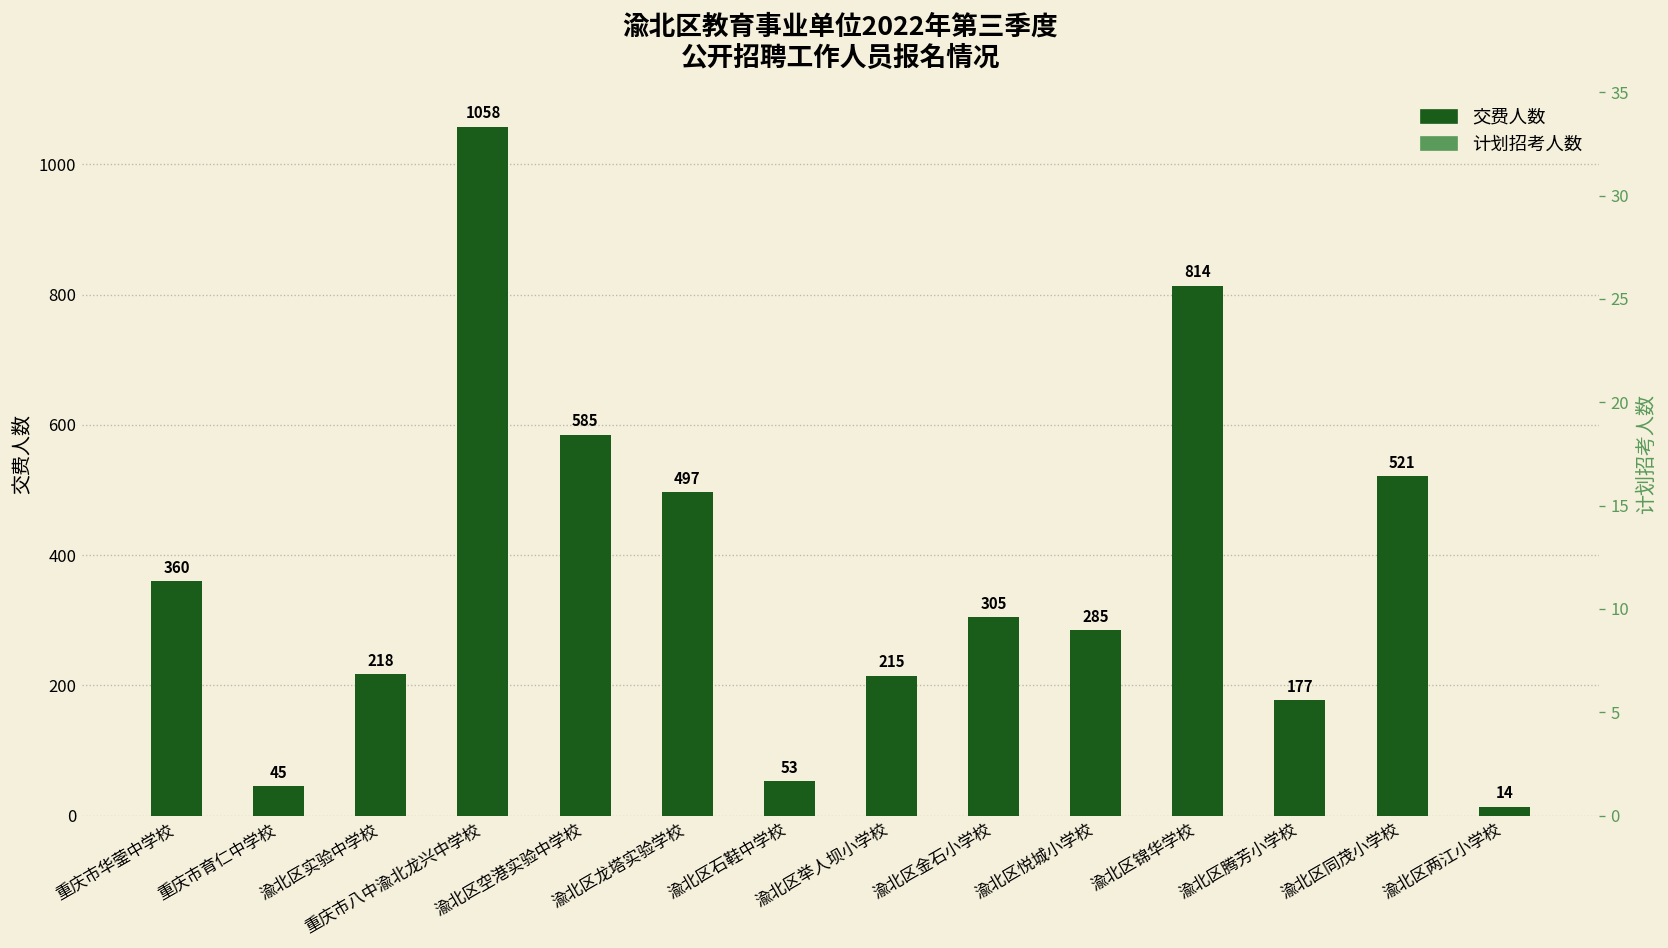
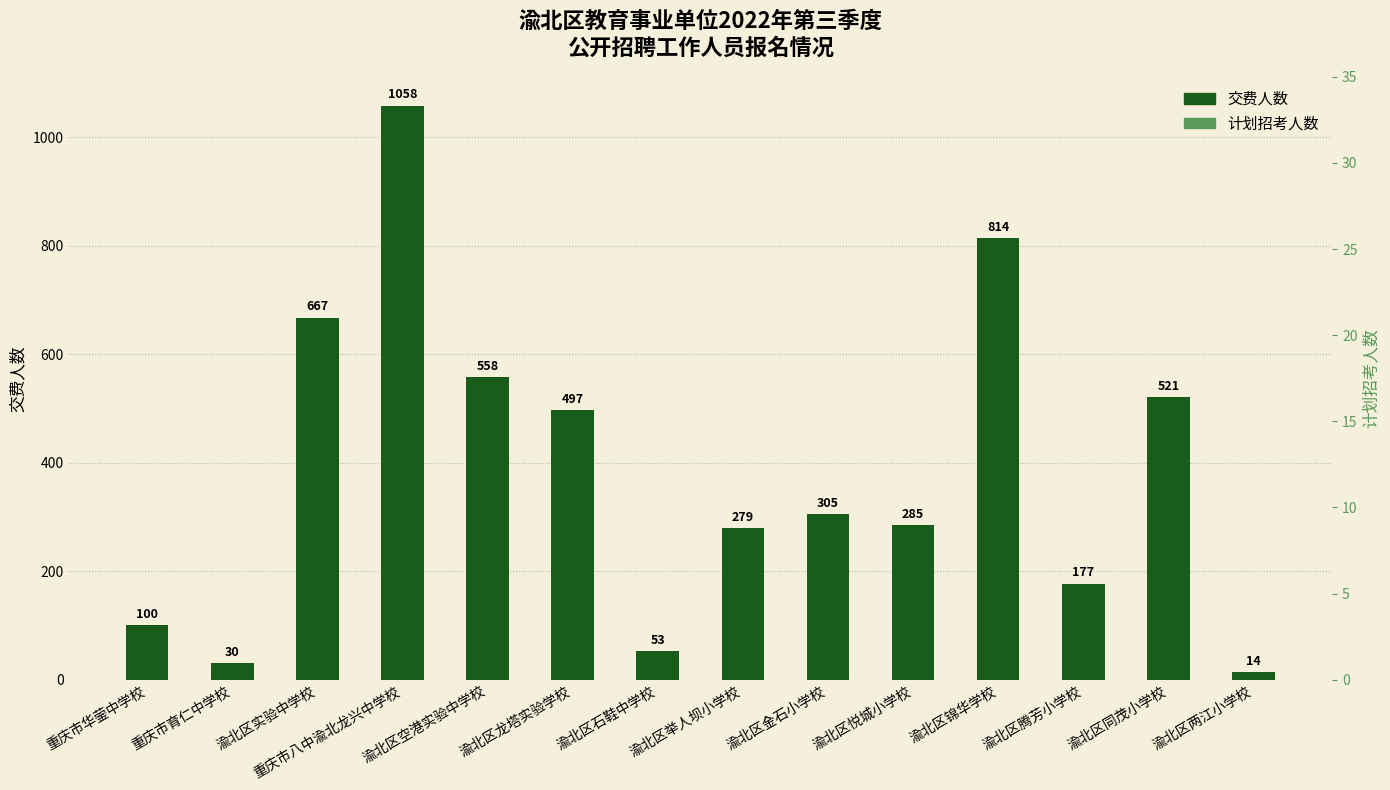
交费人数, 重庆市华蓥中学校: 360 -> 100
交费人数, 重庆市育仁中学校: 45 -> 30
交费人数, 渝北区实验中学校: 218 -> 667
交费人数, 渝北区空港实验中学校: 585 -> 558
交费人数, 渝北区举人坝小学校: 215 -> 279
